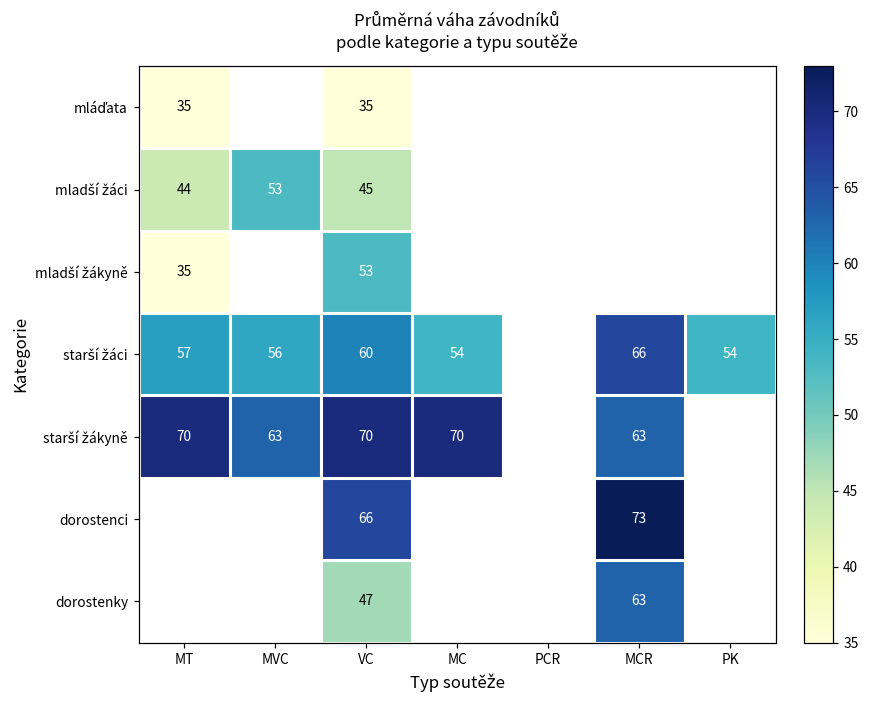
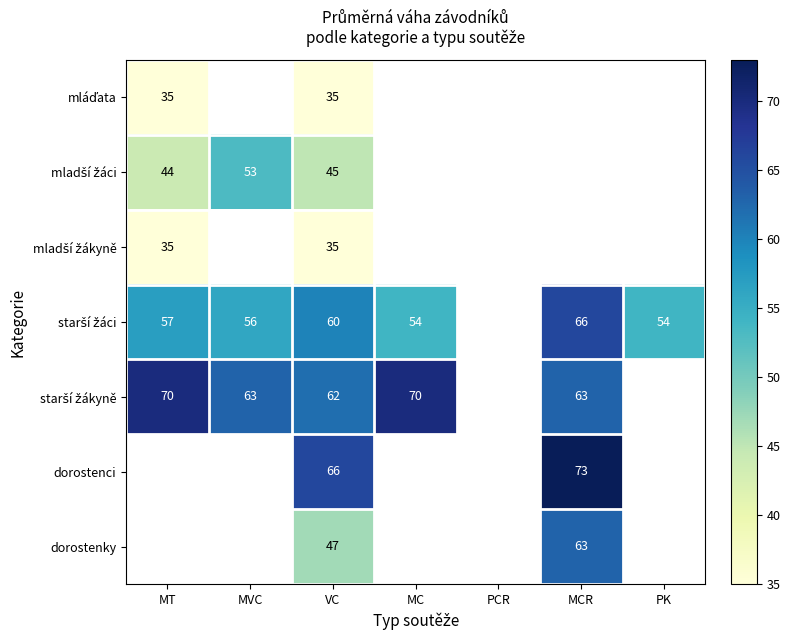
mladší žákyně, VC: 53 -> 35
starší žákyně, VC: 70 -> 62
